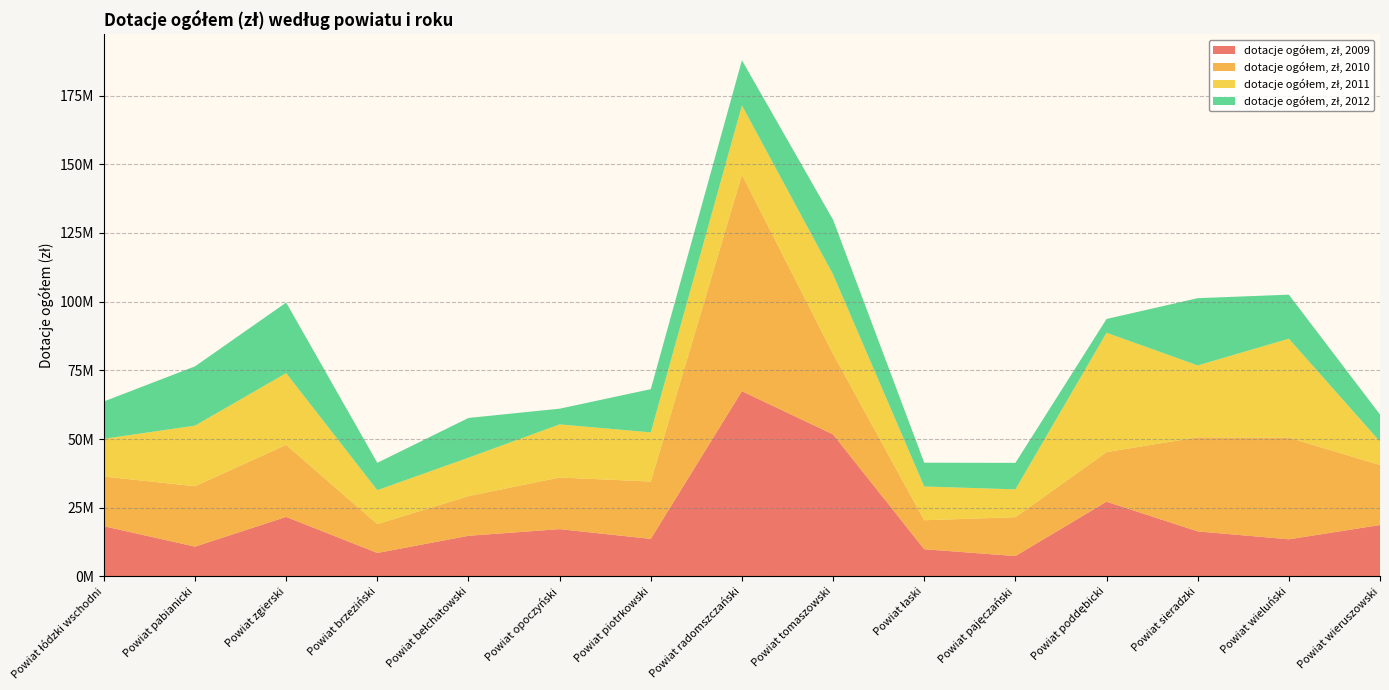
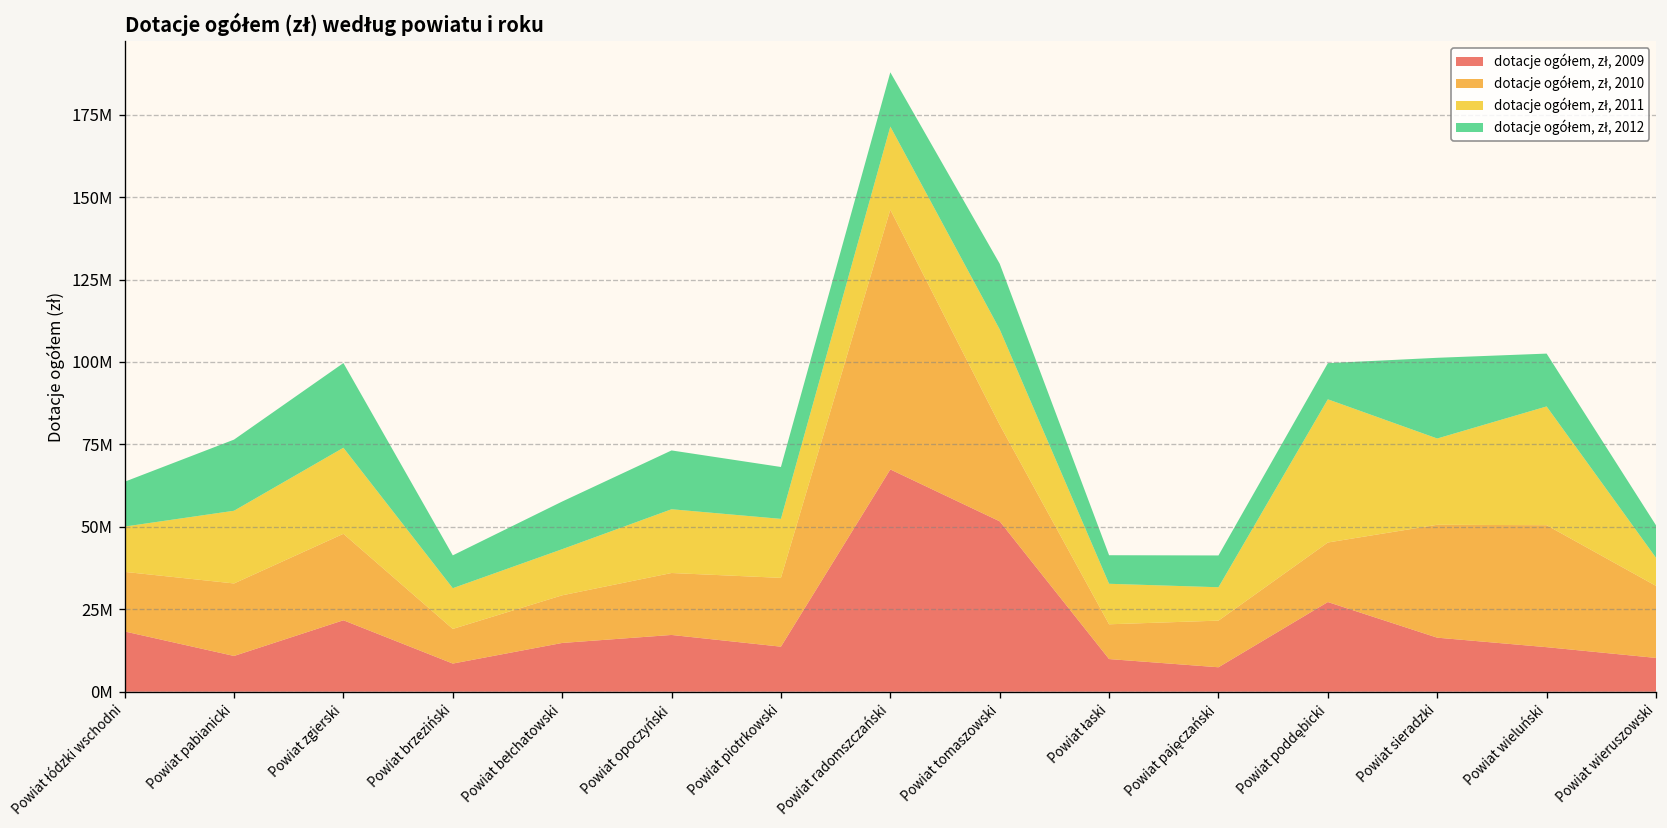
dotacje ogółem, zł, 2012, Powiat opoczyński: 6000000 -> 18000000
dotacje ogółem, zł, 2012, Powiat poddębicki: 5000000 -> 11000000
dotacje ogółem, zł, 2009, Powiat wieruszowski: 19000000 -> 10000000
